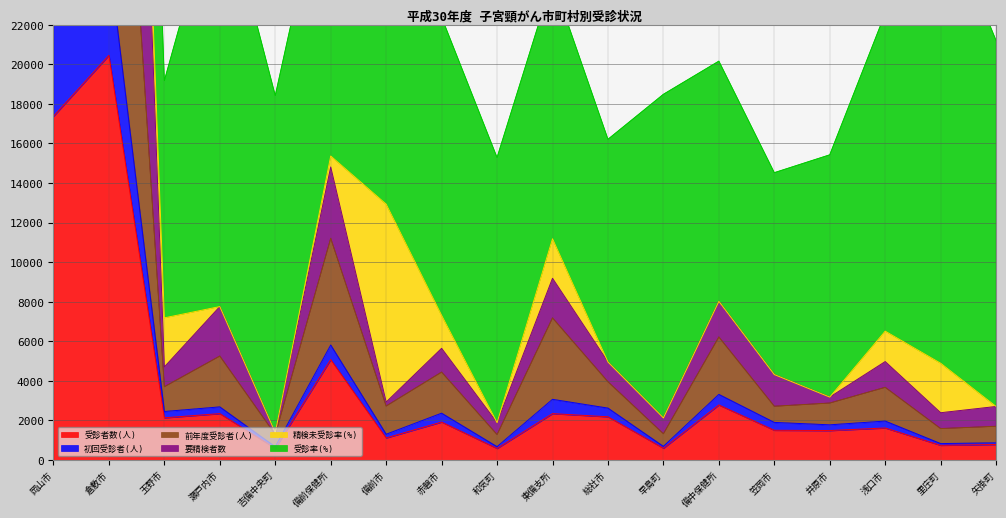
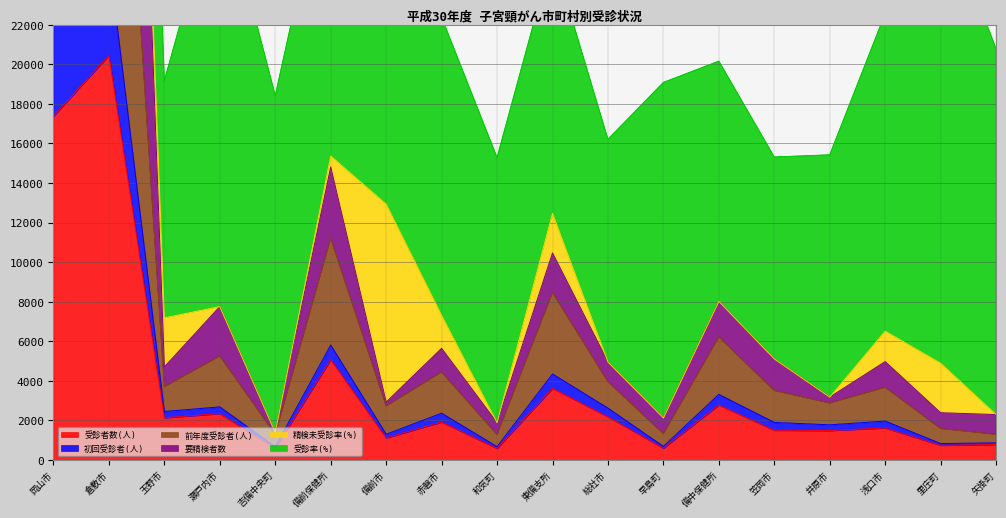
受診者数(人), 東備支所: 2300 -> 3600
受診率(%), 早島町: 16400 -> 17000
前年度受診者(人), 笠岡市: 800 -> 1600
前年度受診者(人), 矢掛町: 800 -> 400
